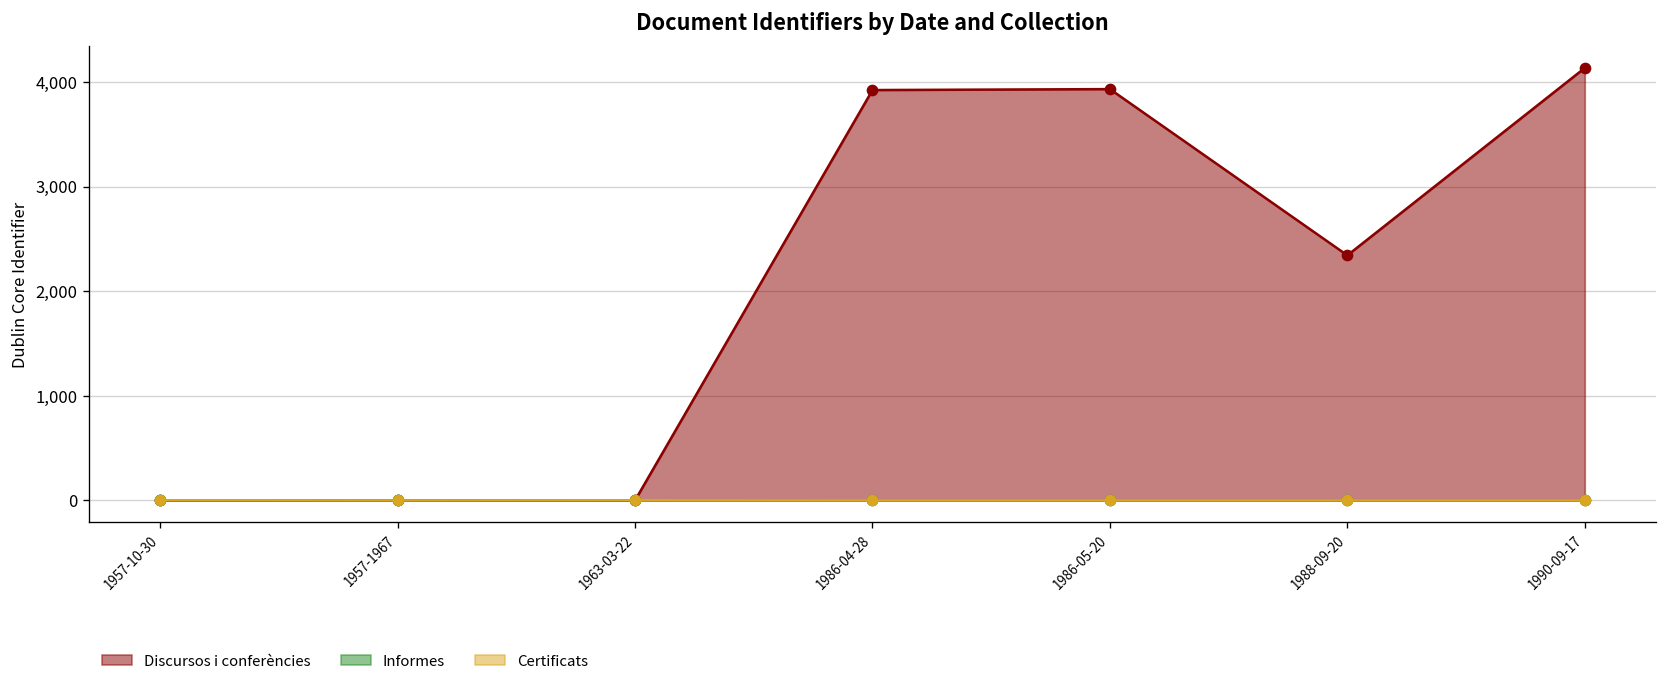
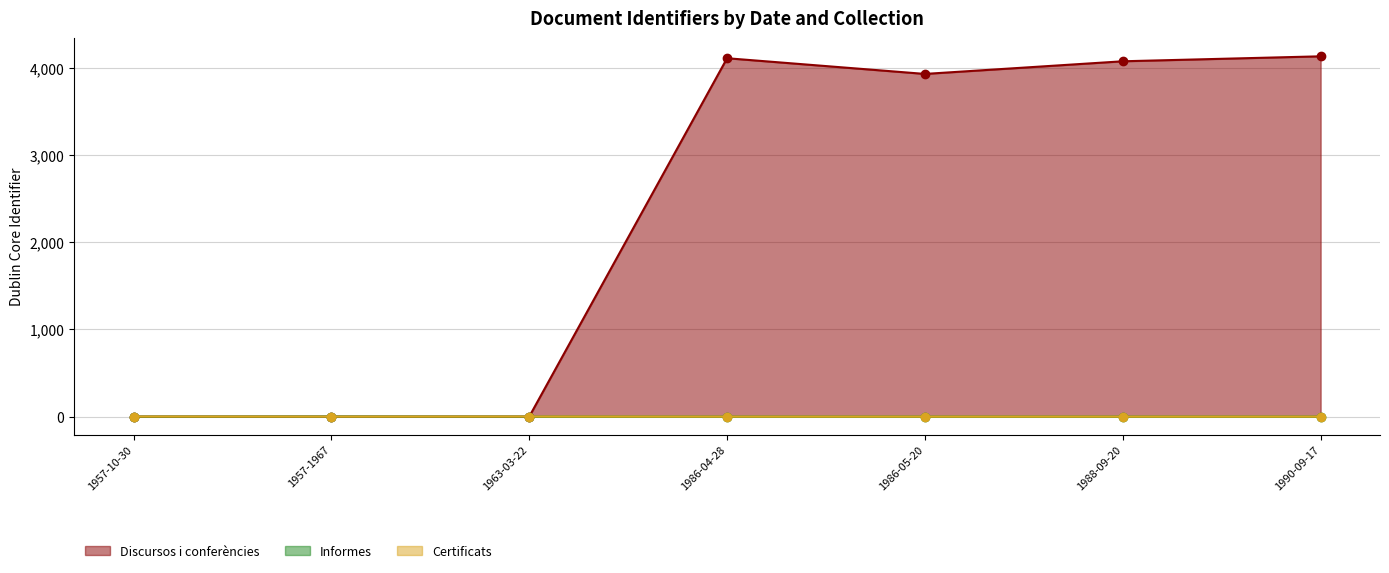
Discursos i conferències, 1986-04-28: 3,900 -> 4,100
Discursos i conferències, 1988-09-20: 2,300 -> 4,100
